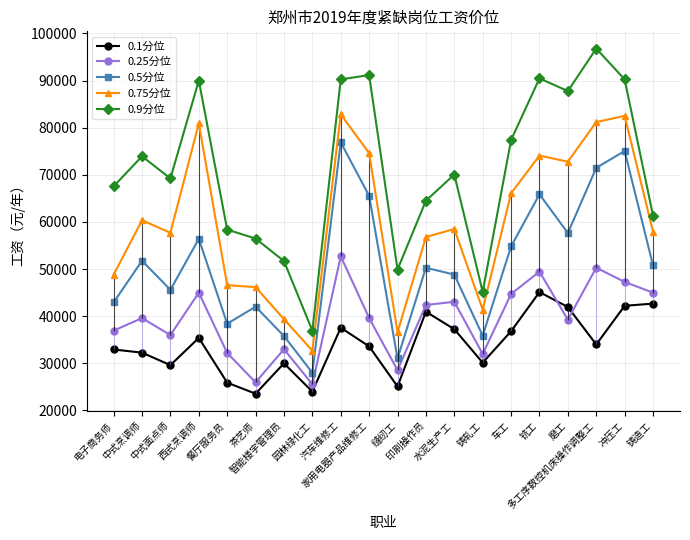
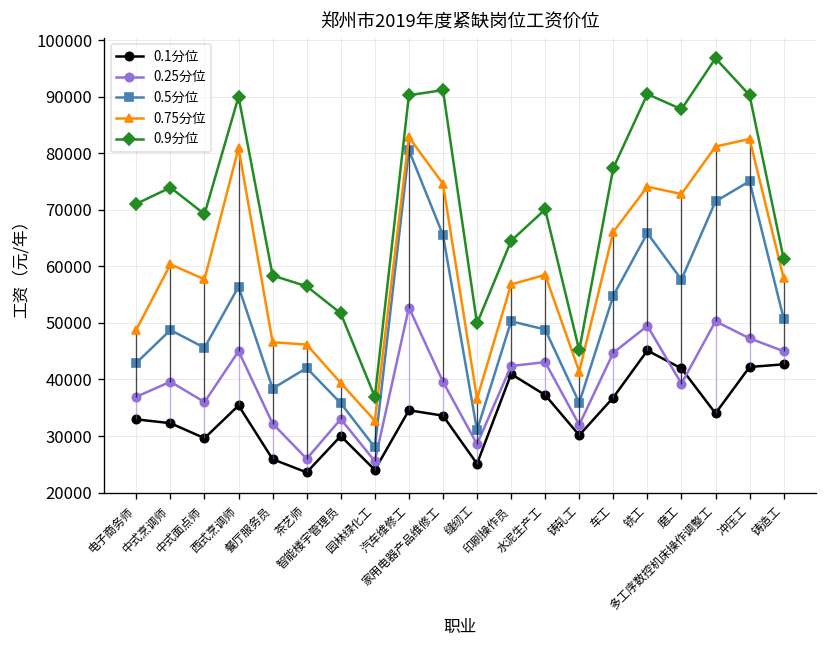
0.9分位, 电子商务师: 68000 -> 71000
0.5分位, 中式烹调师: 52000 -> 49000
0.1分位, 汽车维修工: 38000 -> 35000
0.5分位, 汽车维修工: 77000 -> 81000
